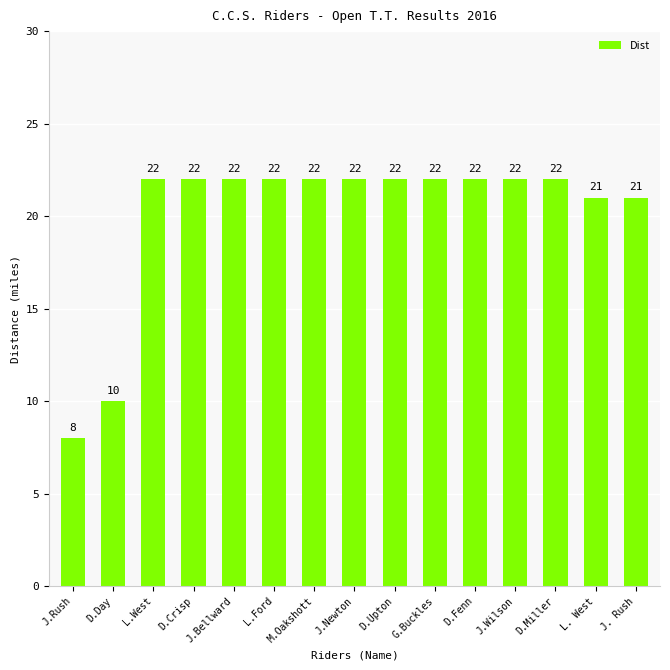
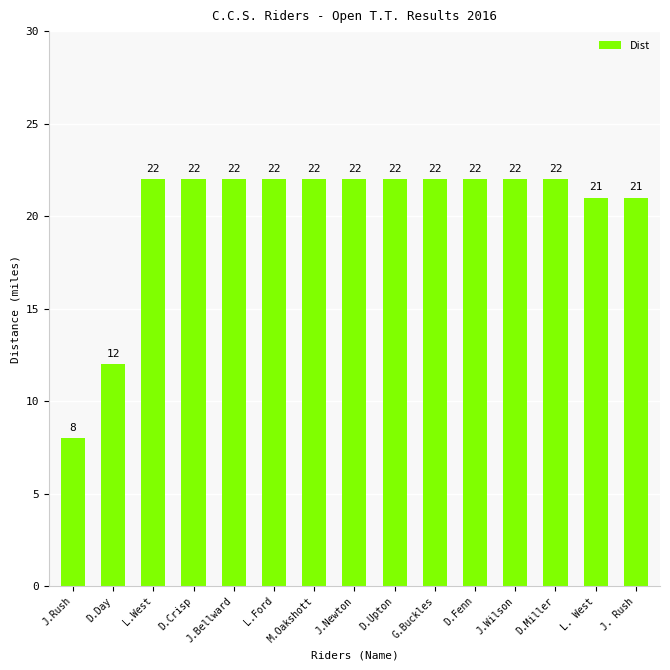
D.Day: 10 -> 12
